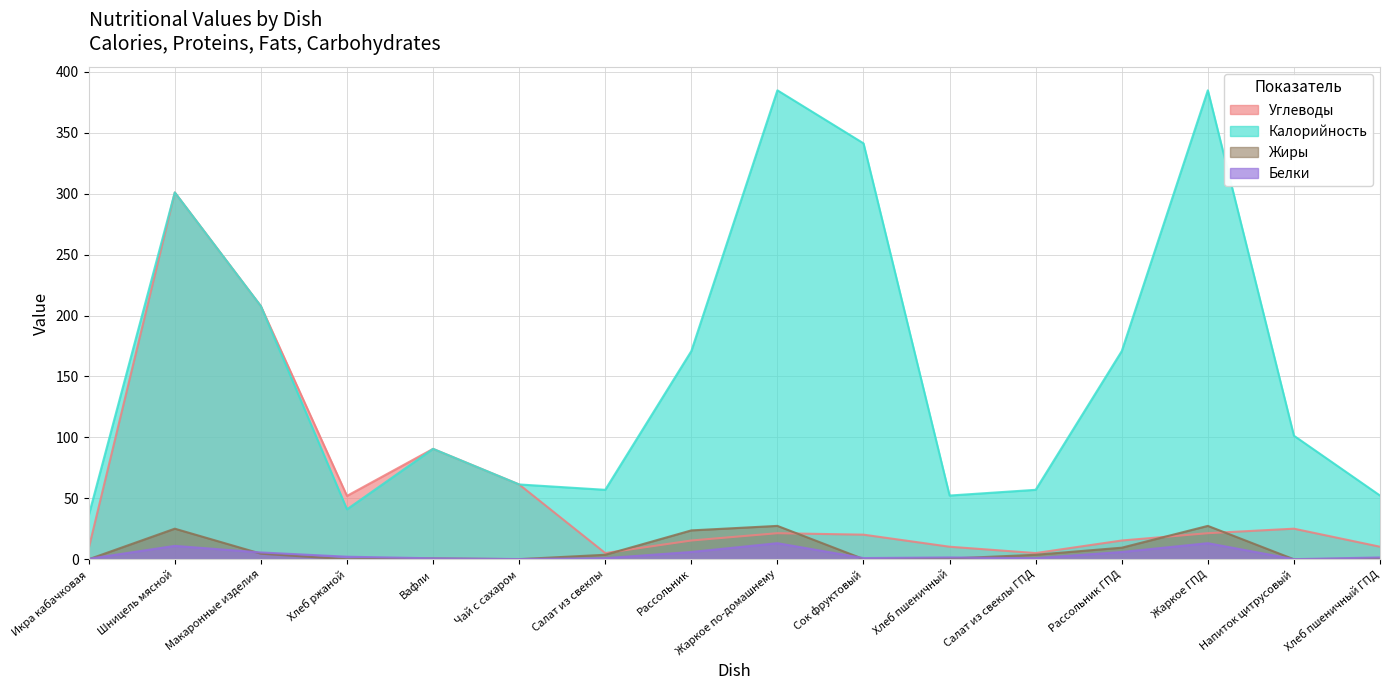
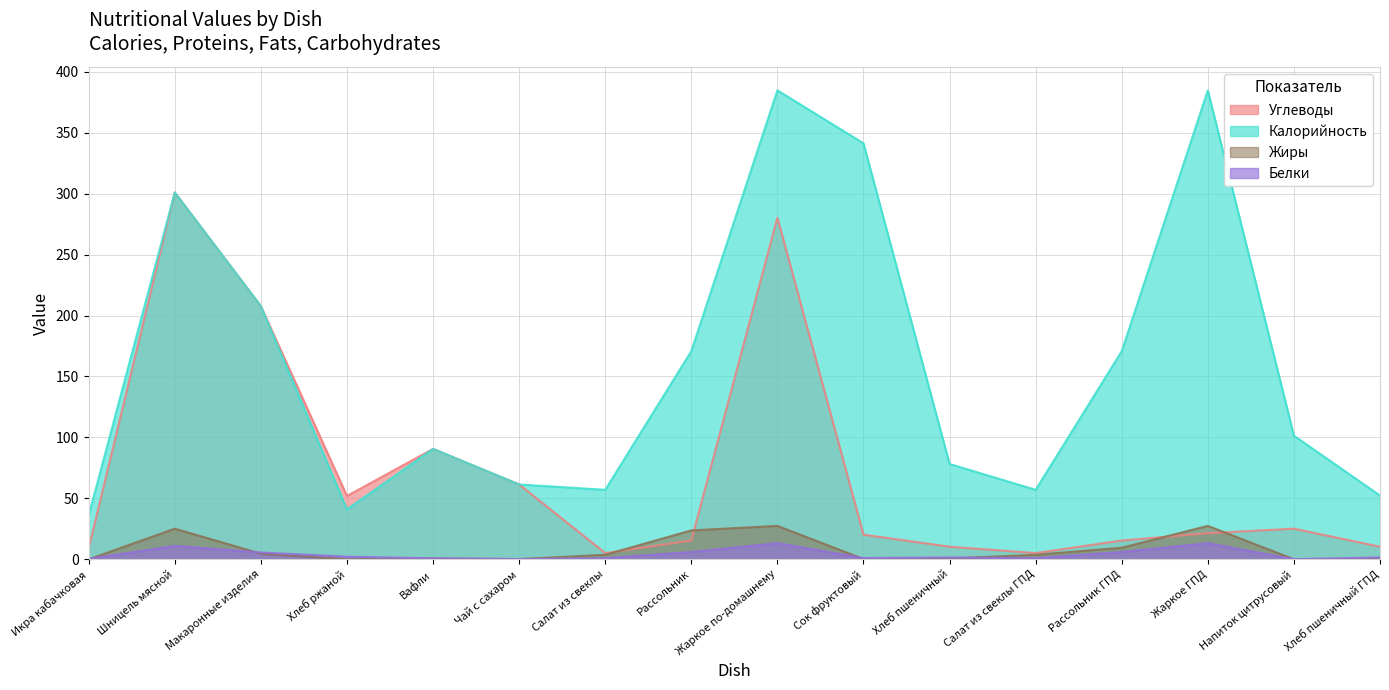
Углеводы, Жаркое по-домашнему: 21 -> 280
Калорийность, Хлеб пшеничный: 52 -> 78
